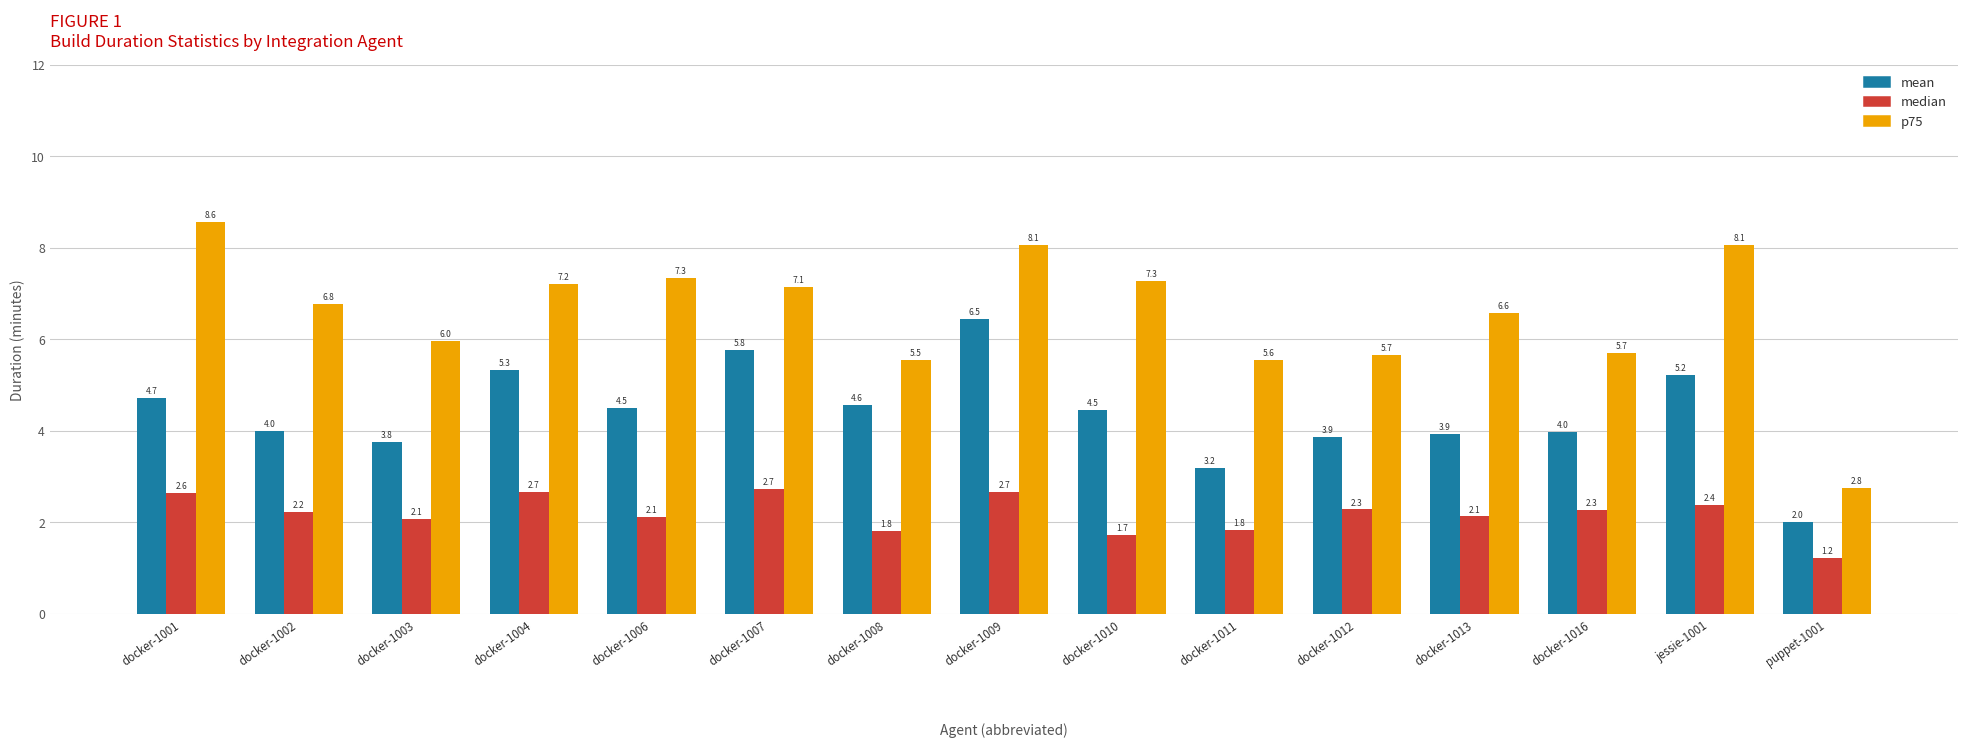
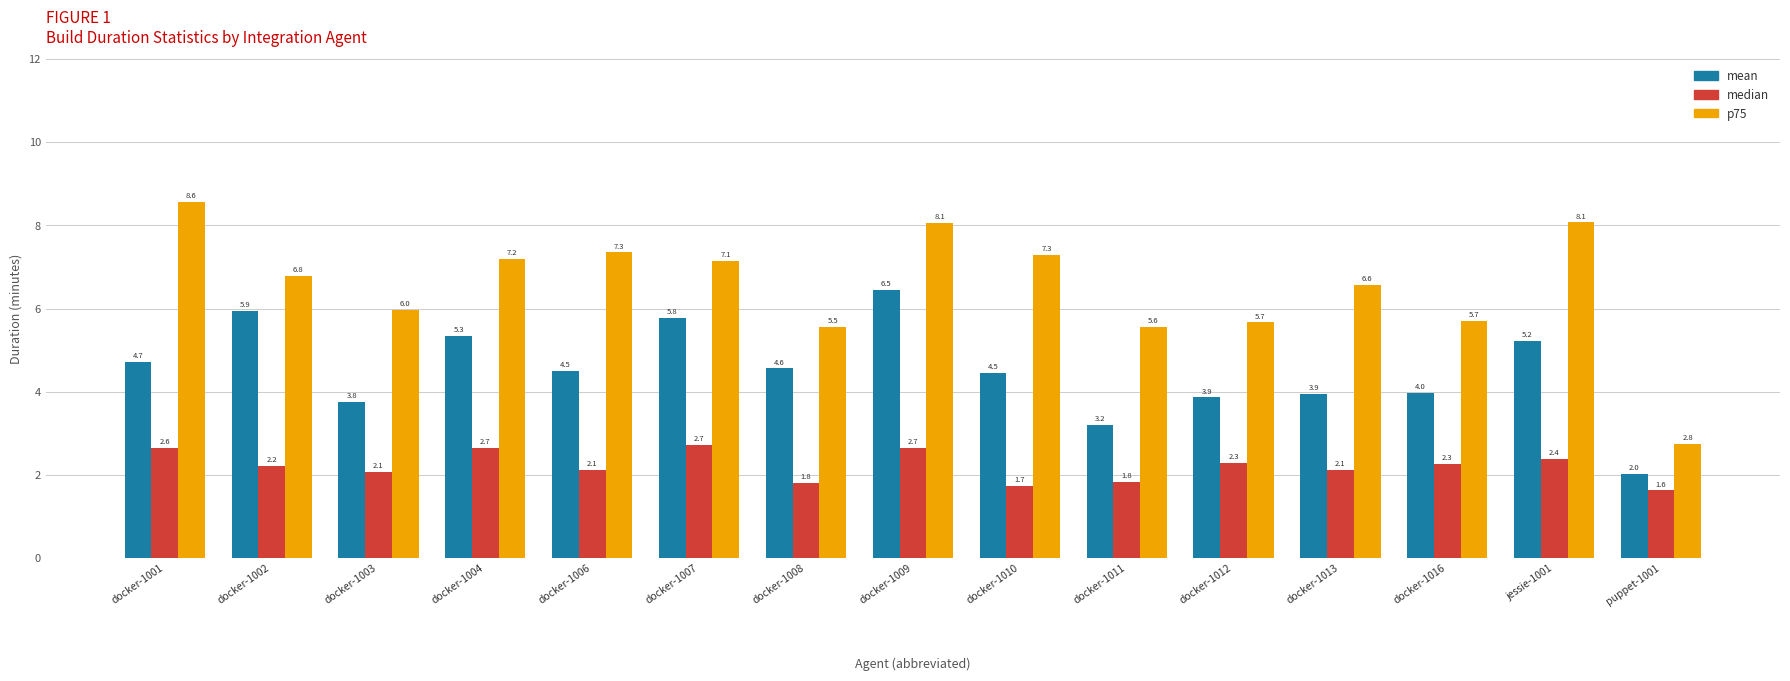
mean, docker-1002: 4.0 -> 5.9
median, puppet-1001: 1.2 -> 1.6
